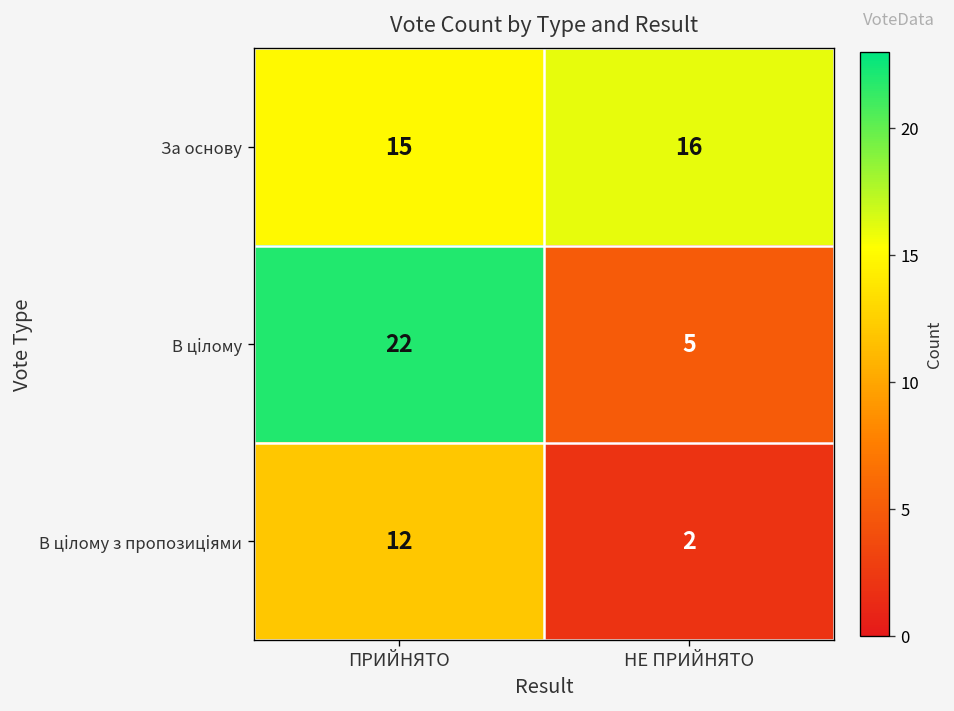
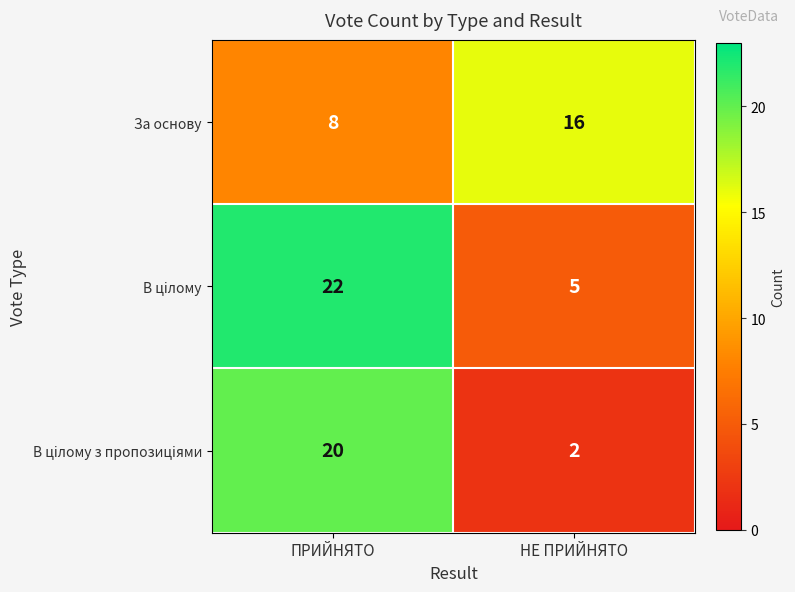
За основу, ПРИЙНЯТО: 15 -> 8
В цілому з пропозиціями, ПРИЙНЯТО: 12 -> 20
